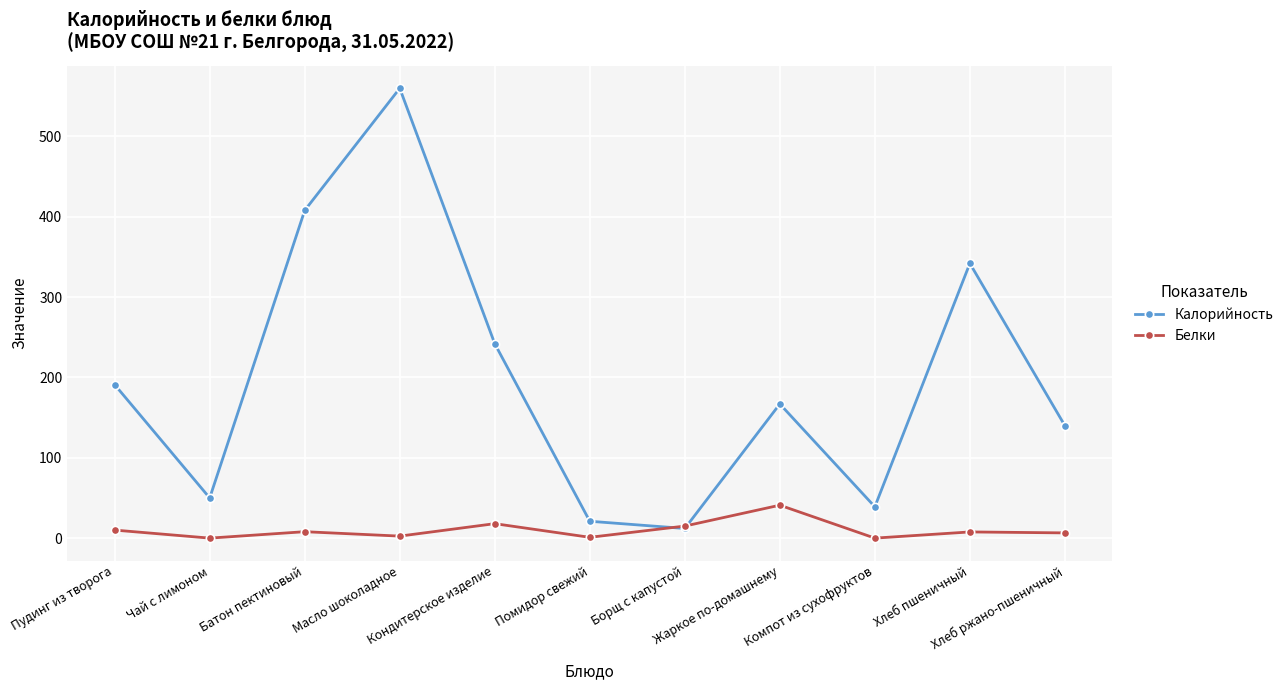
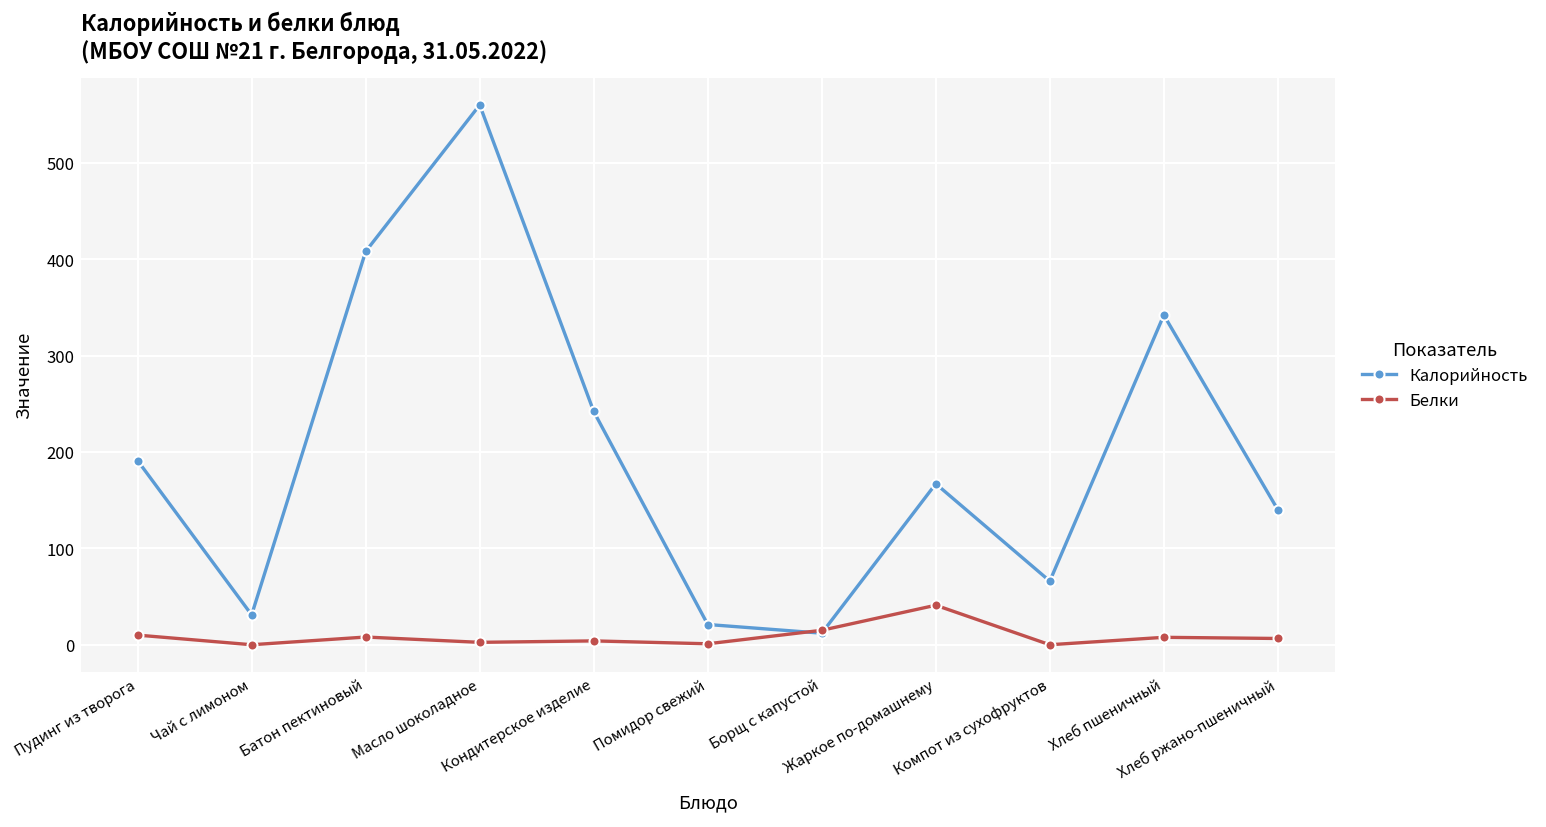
Калорийность, Чай с лимоном: 50 -> 30
Белки, Кондитерское изделие: 20 -> 0
Калорийность, Компот из сухофруктов: 40 -> 70
